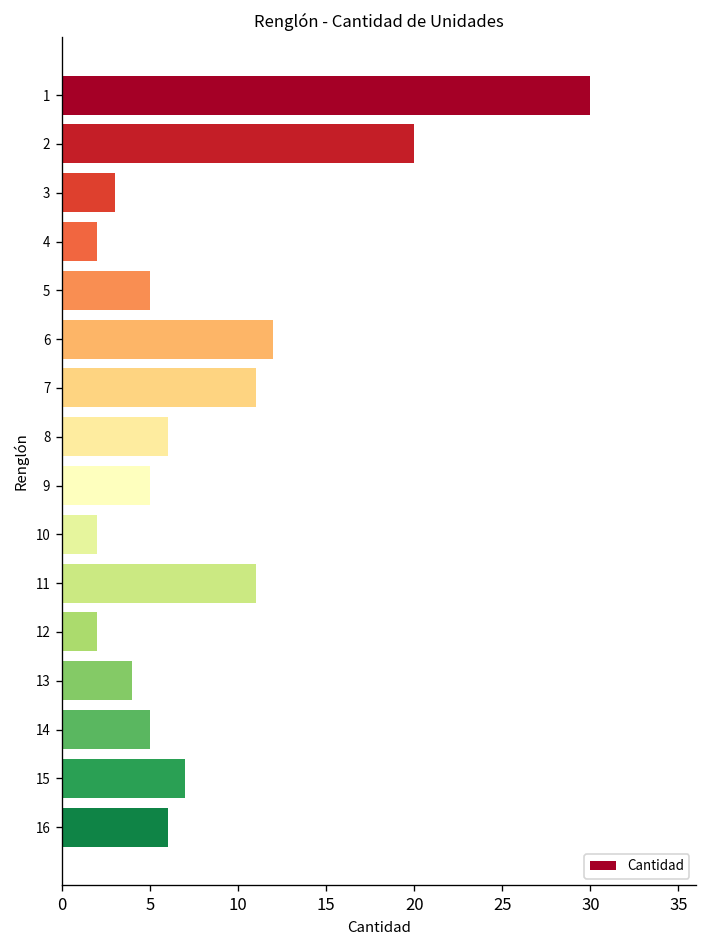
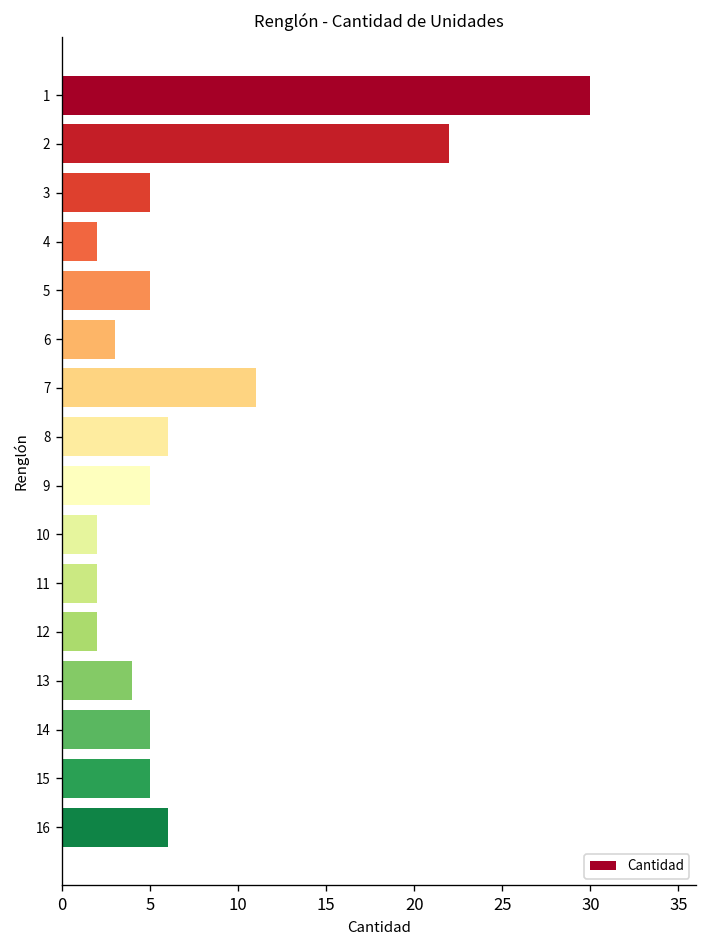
2: 20 -> 22
3: 3 -> 5
6: 12 -> 3
11: 11 -> 2
15: 7 -> 5
